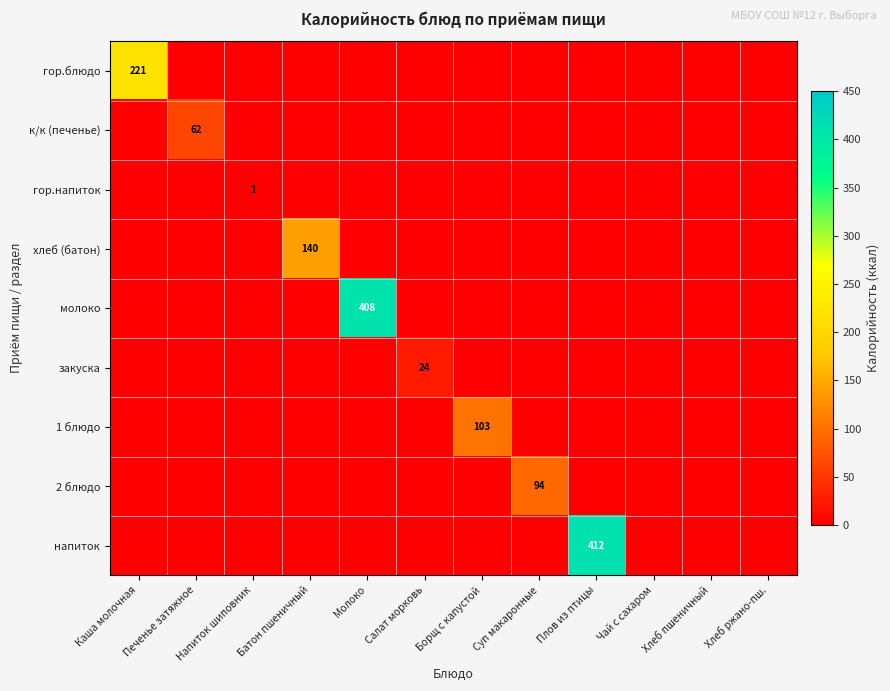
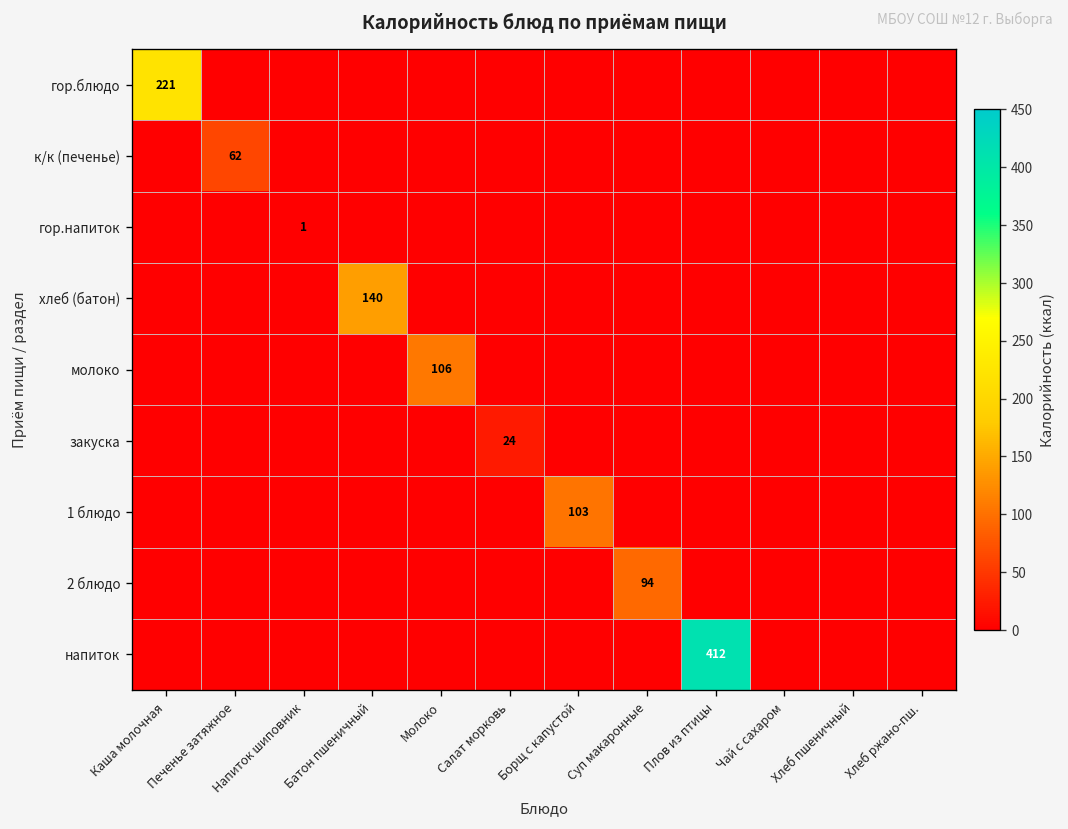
молоко, Молоко: 408 -> 106
